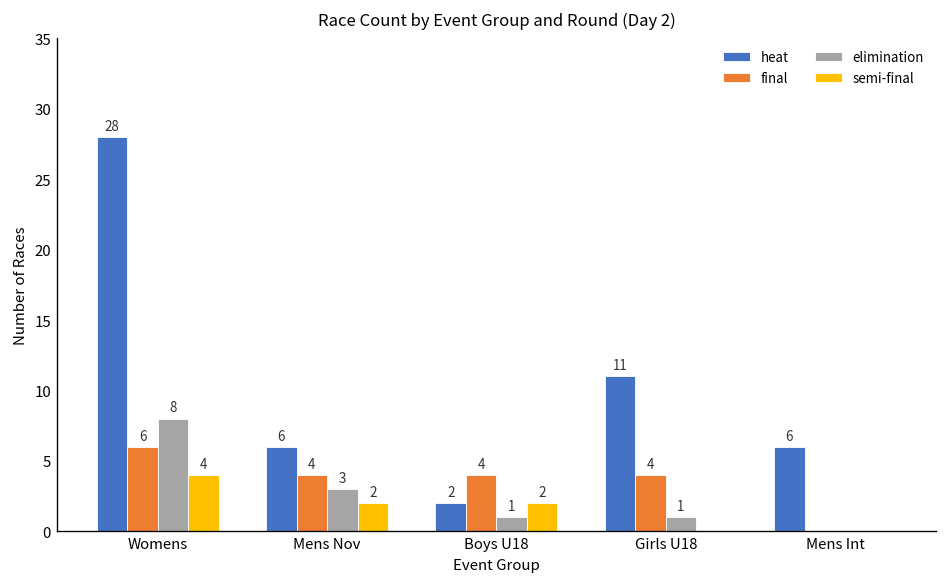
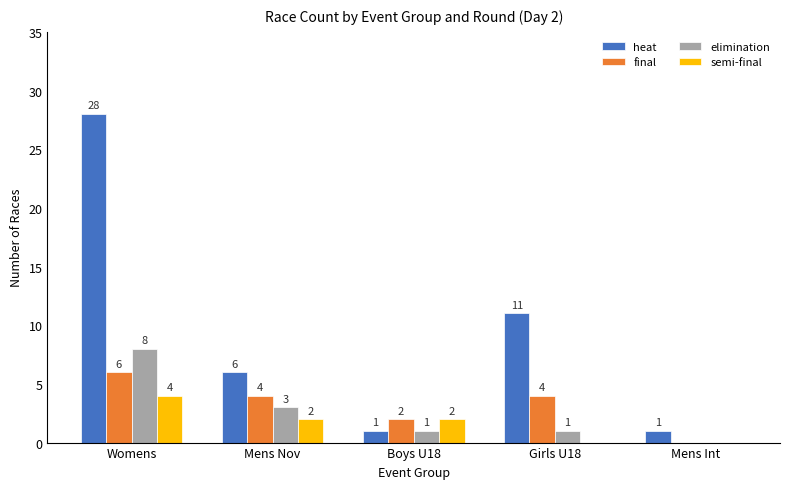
heat, Boys U18: 2 -> 1
final, Boys U18: 4 -> 2
heat, Mens Int: 6 -> 1
